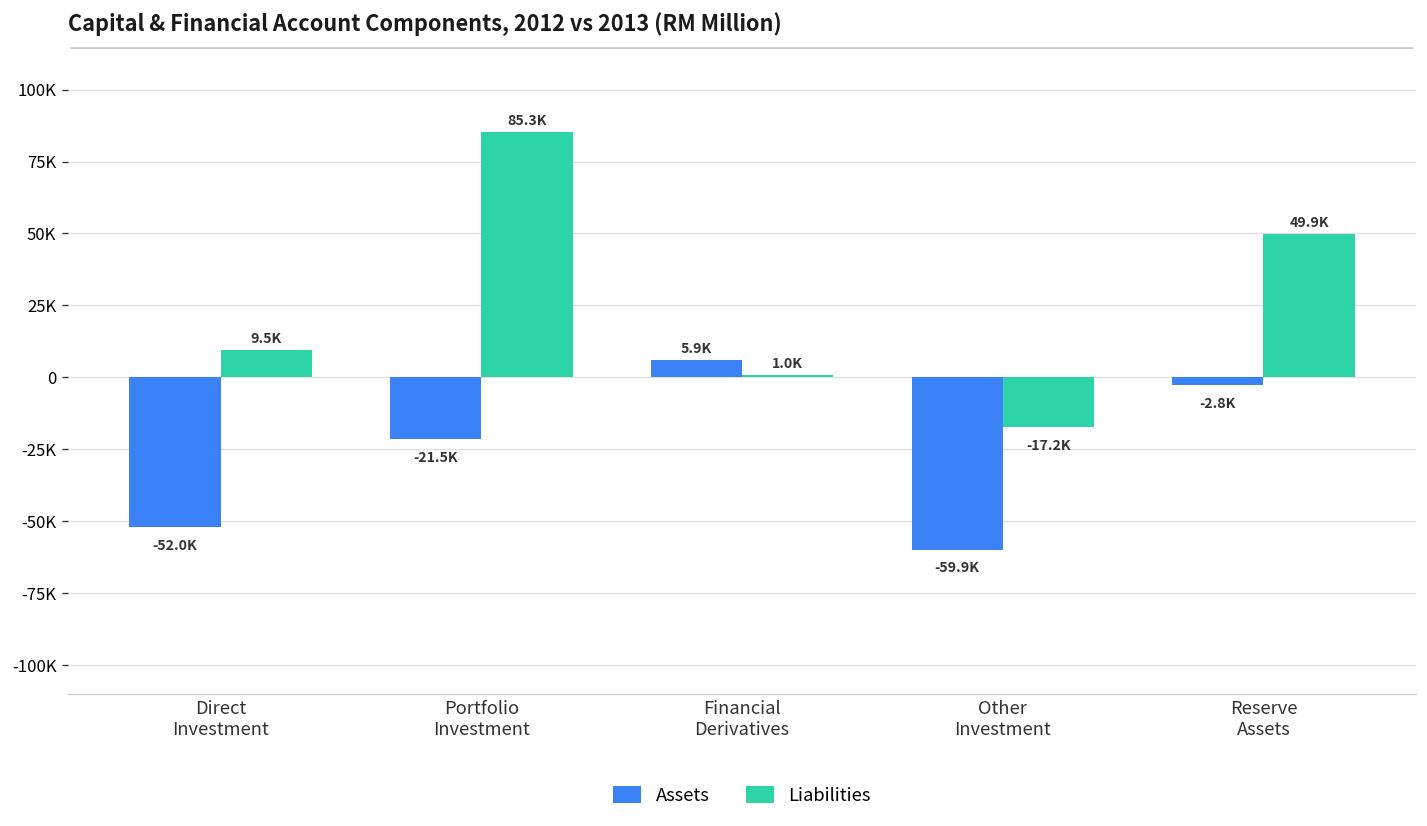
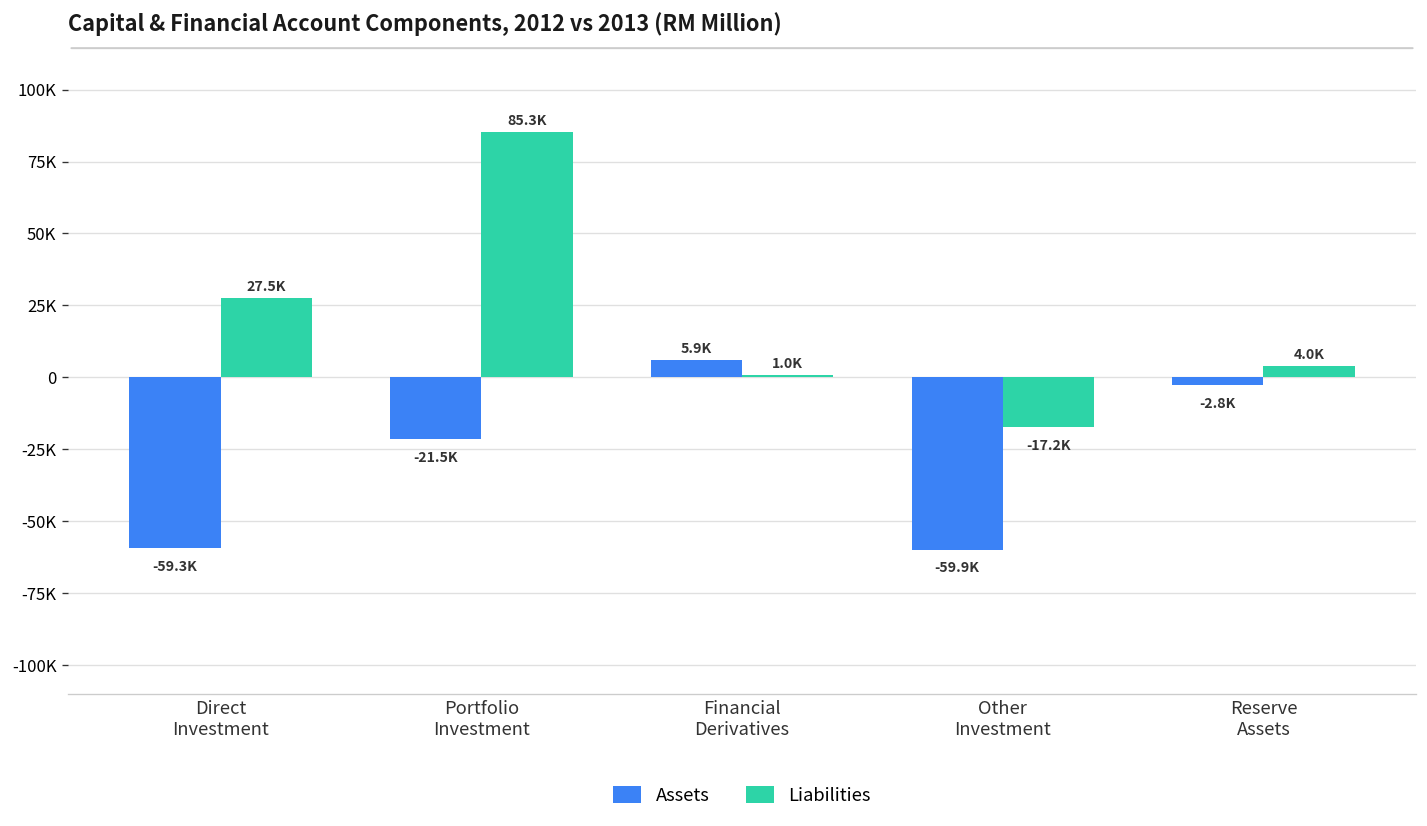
Assets, Direct Investment: -52.0K -> -59.3K
Liabilities, Direct Investment: 9.5K -> 27.5K
Liabilities, Reserve Assets: 49.9K -> 4.0K
